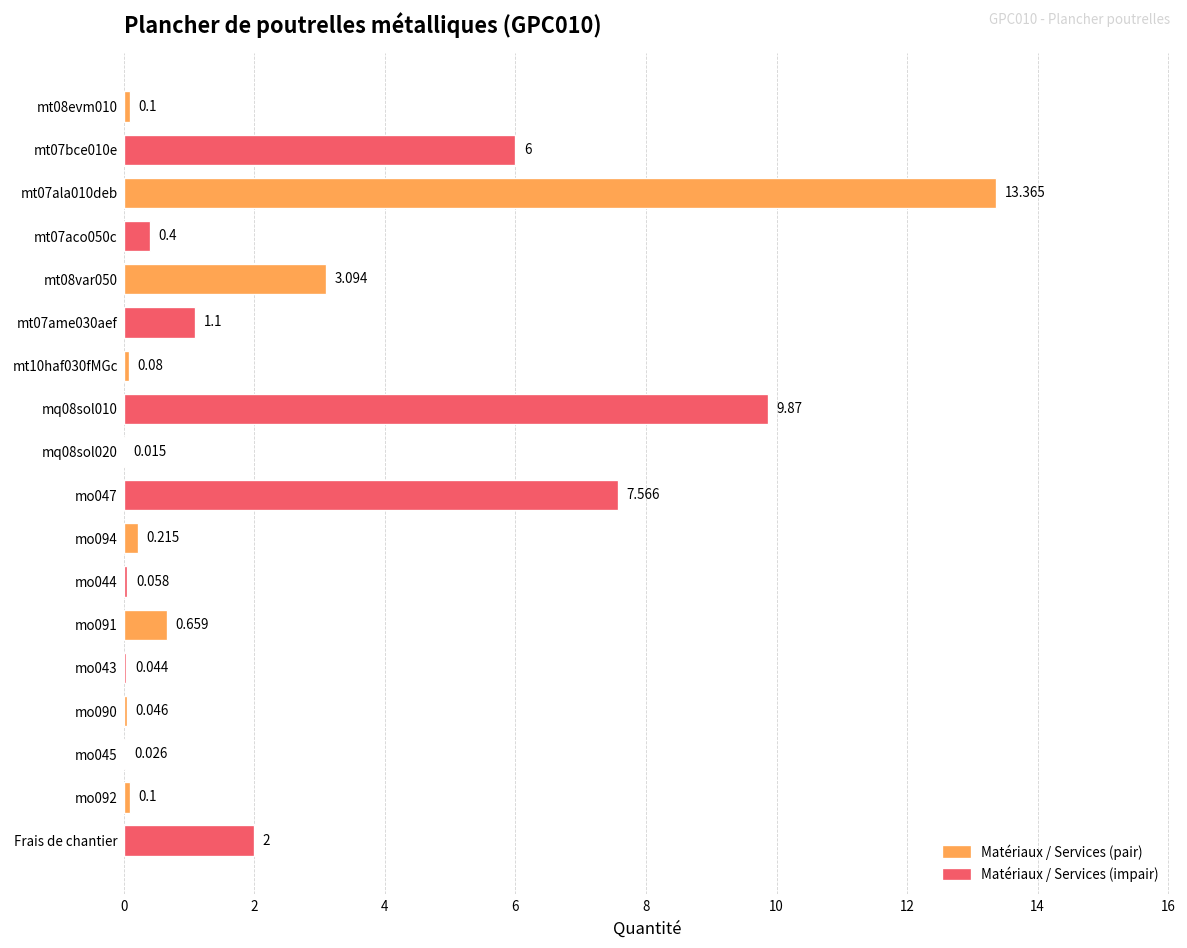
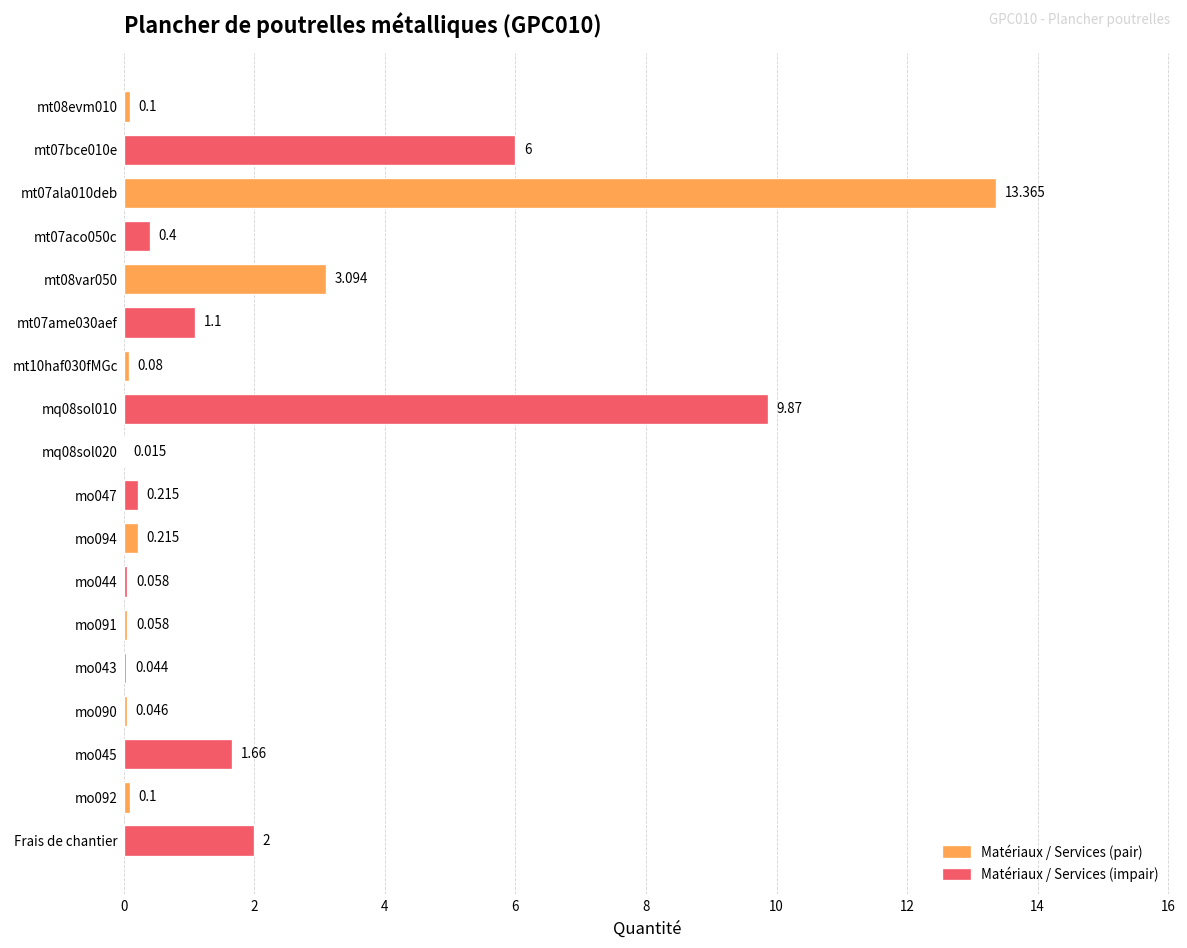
mo047: 7.566 -> 0.215
mo091: 0.659 -> 0.058
mo045: 0.026 -> 1.66
